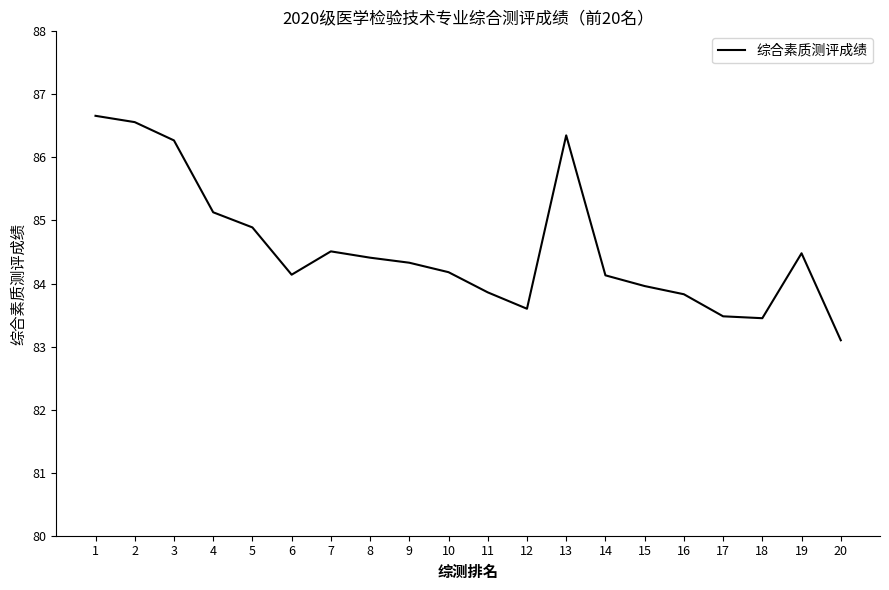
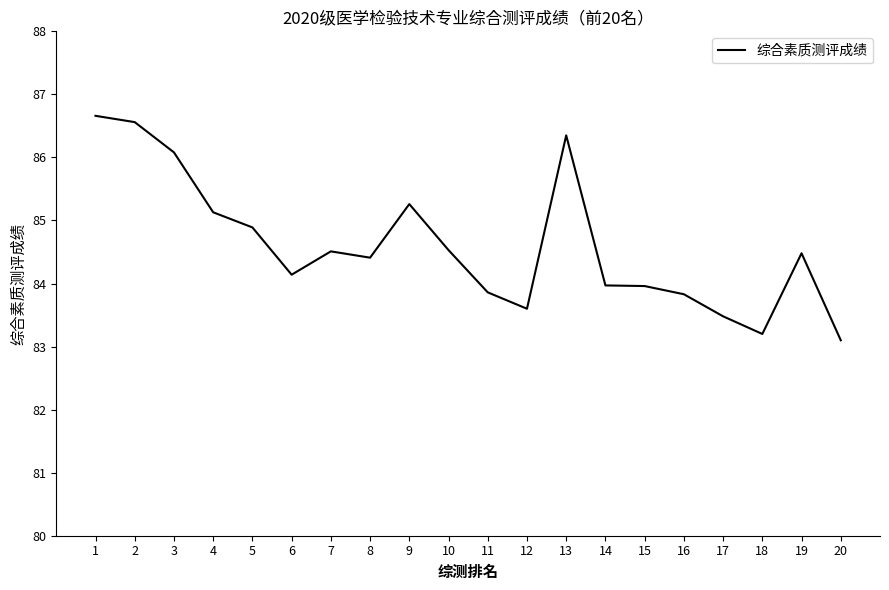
3: 86.3 -> 86.1
9: 84.3 -> 85.3
10: 84.2 -> 84.5
14: 84.1 -> 84.0
18: 83.5 -> 83.2
